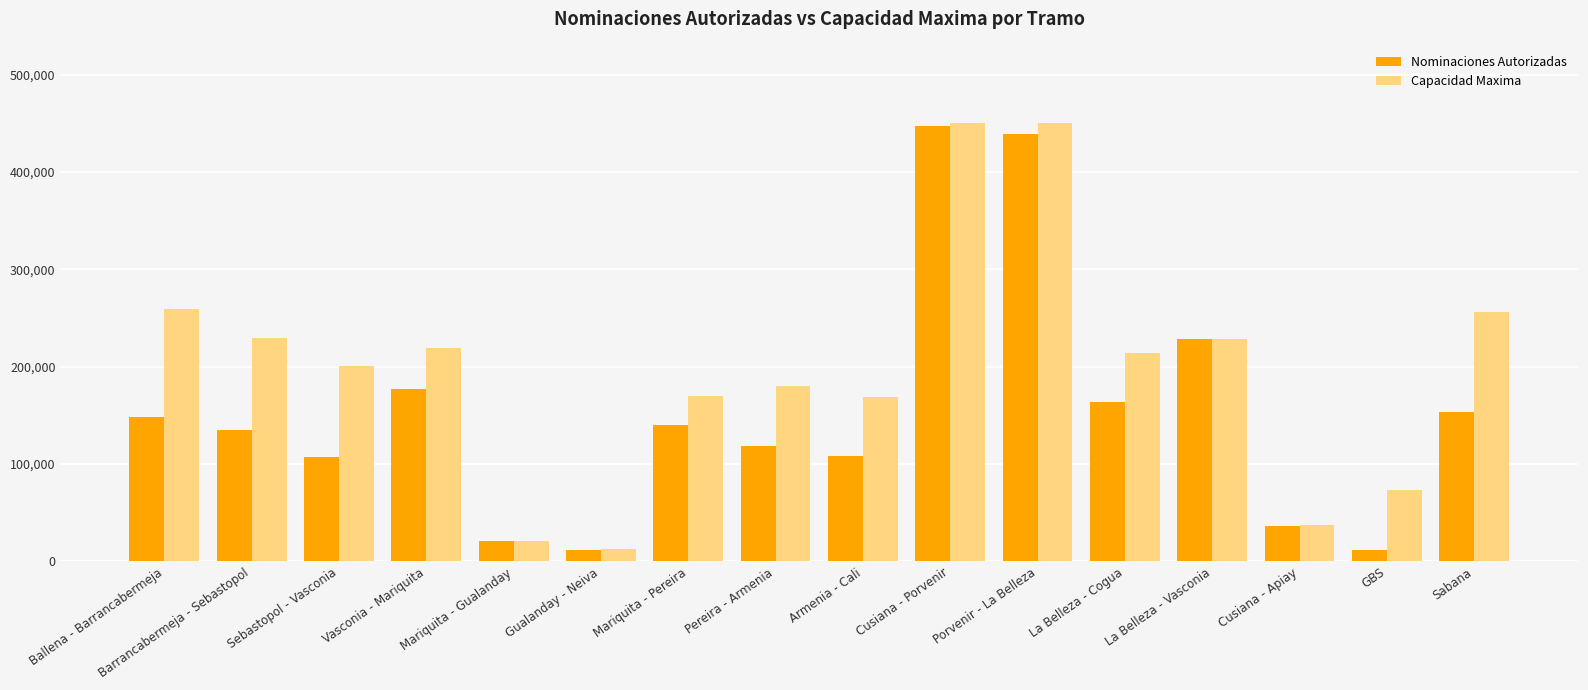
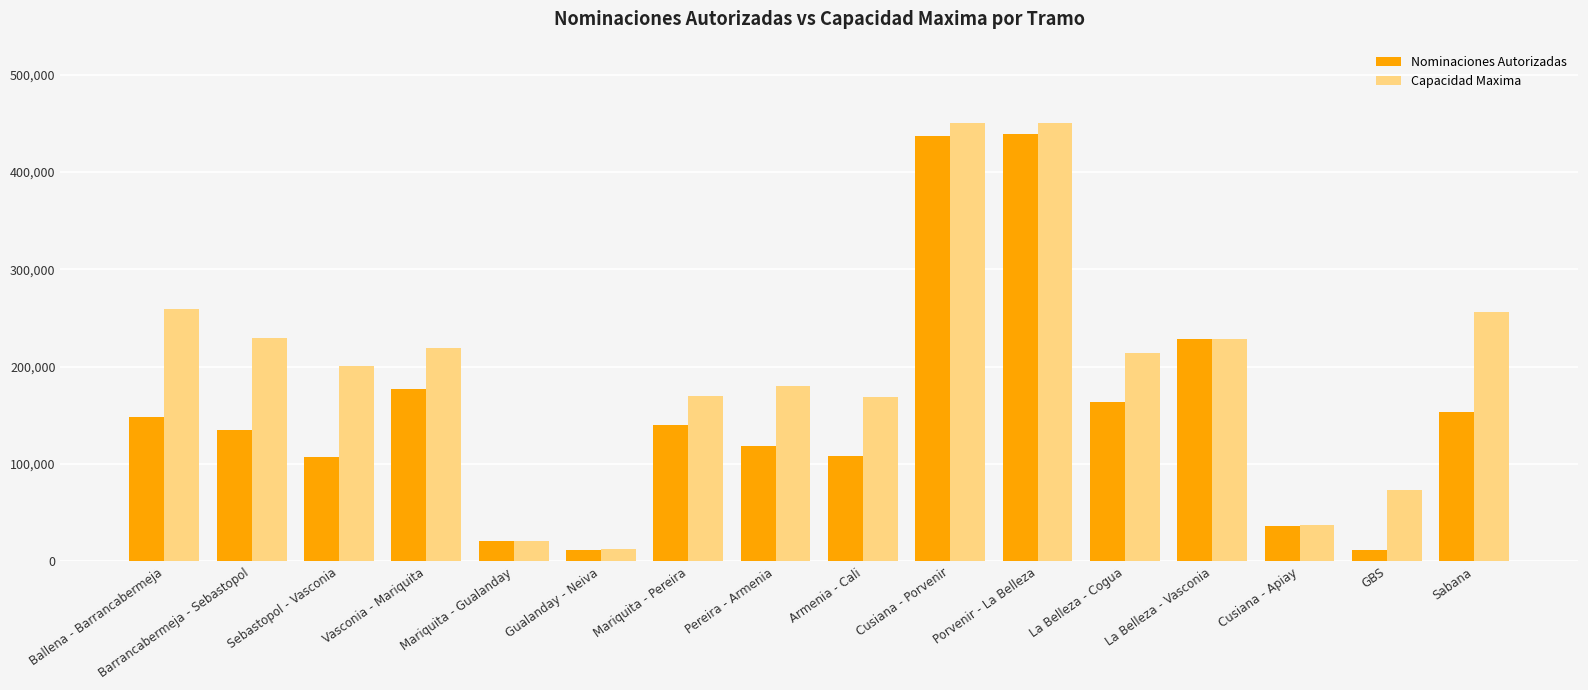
Nominaciones Autorizadas, Cusiana - Porvenir: 450,000 -> 440,000
